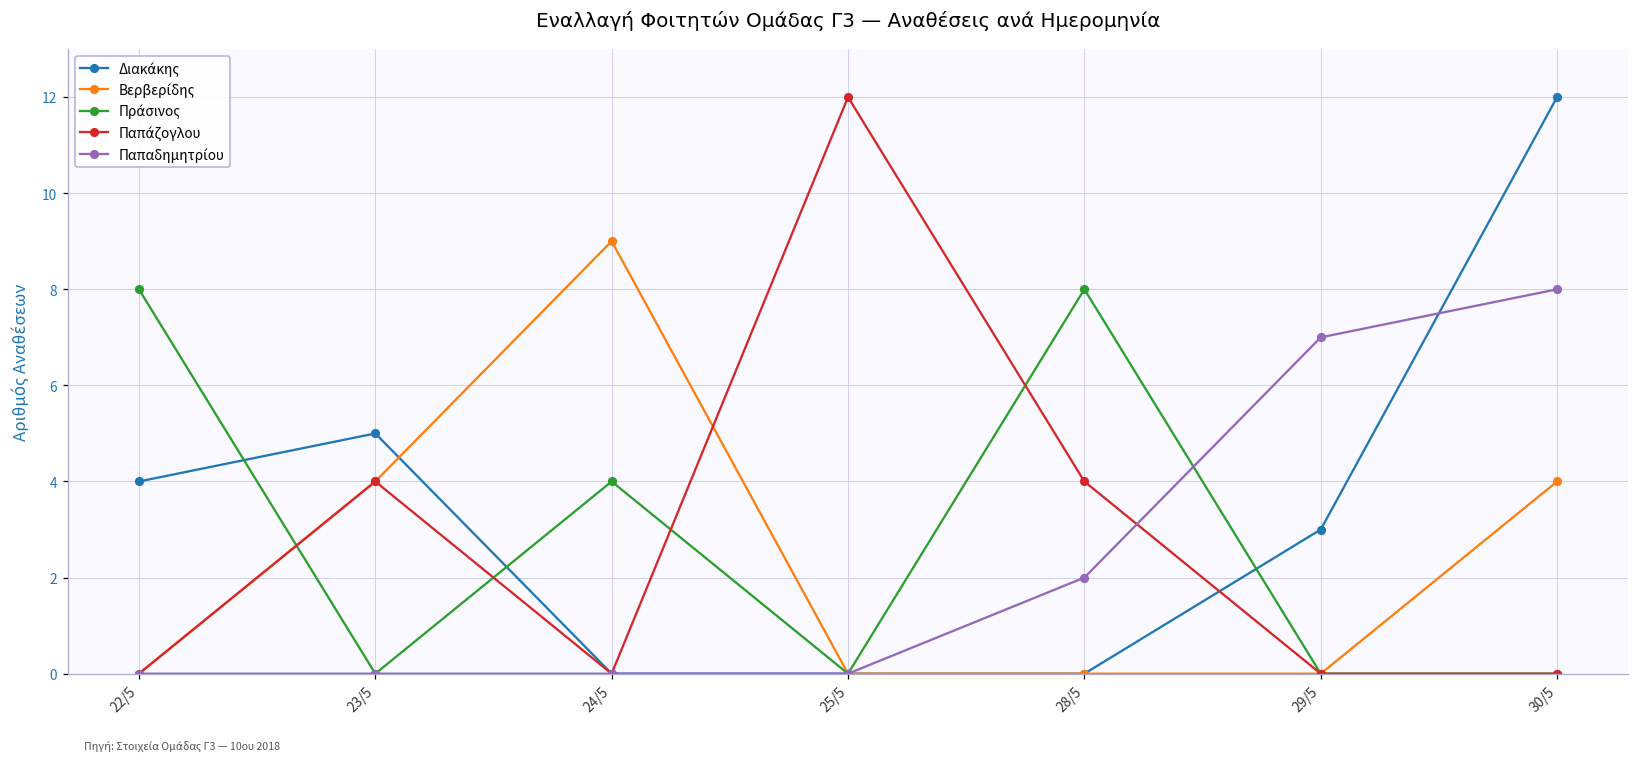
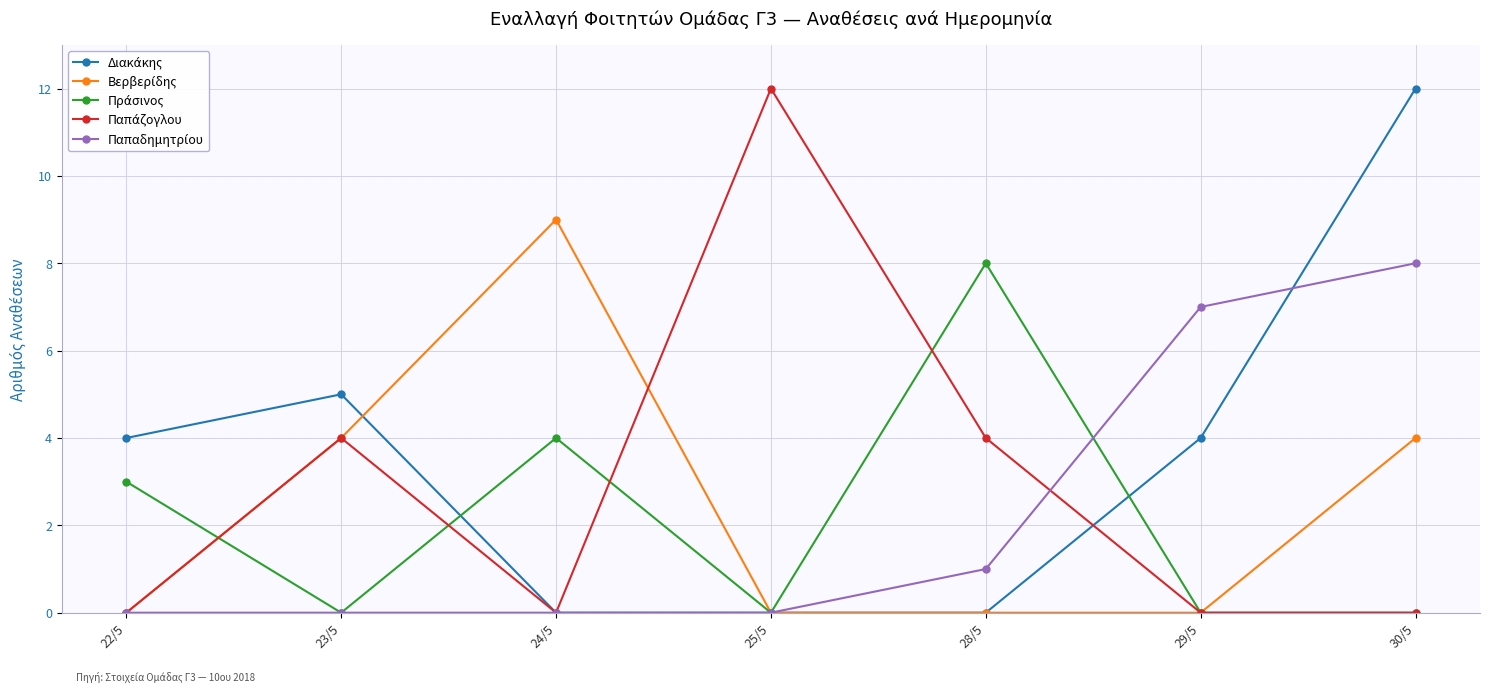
Πράσινος, 22/5: 8 -> 3
Παπαδημητρίου, 28/5: 2 -> 1
Διακάκης, 29/5: 3 -> 4
